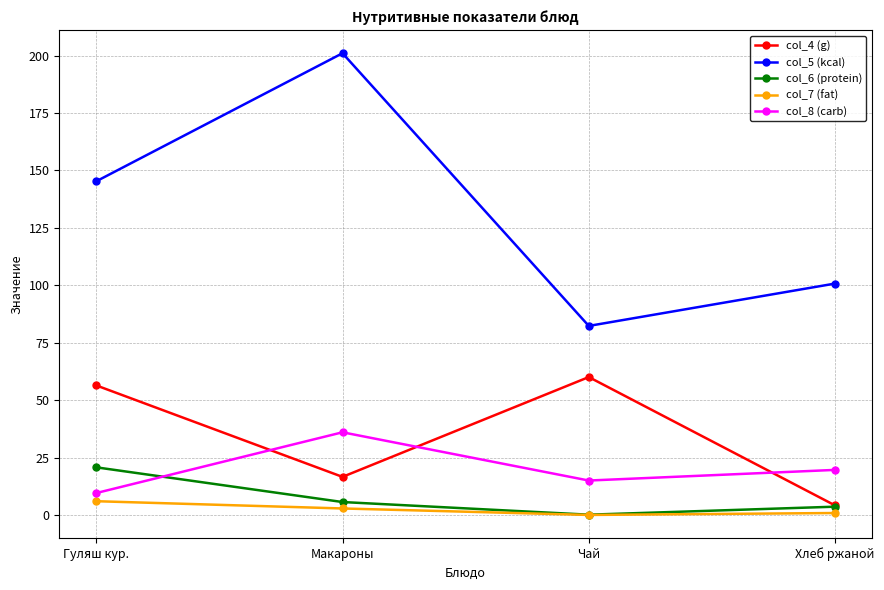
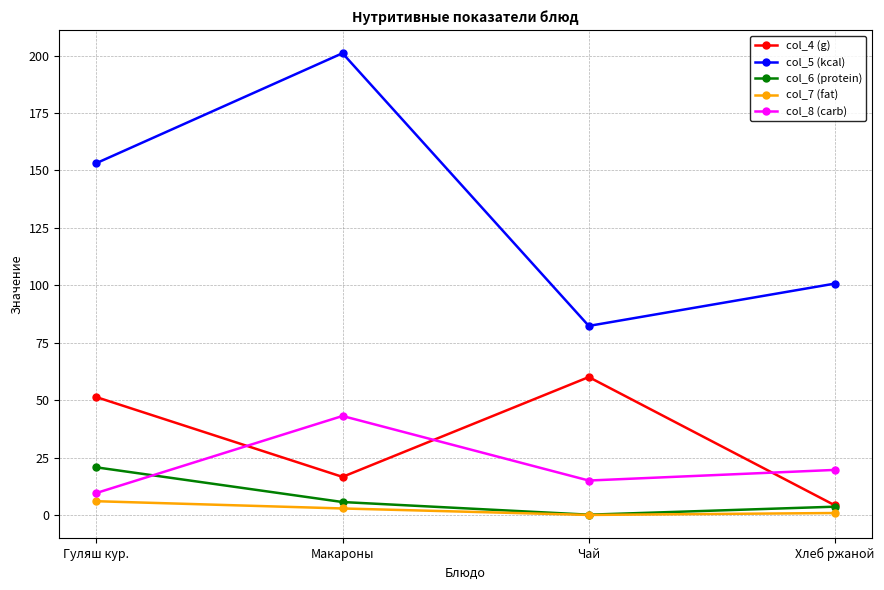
col_4 (g), Гуляш кур.: 56 -> 51
col_5 (kcal), Гуляш кур.: 145 -> 153
col_8 (carb), Макароны: 36 -> 43
